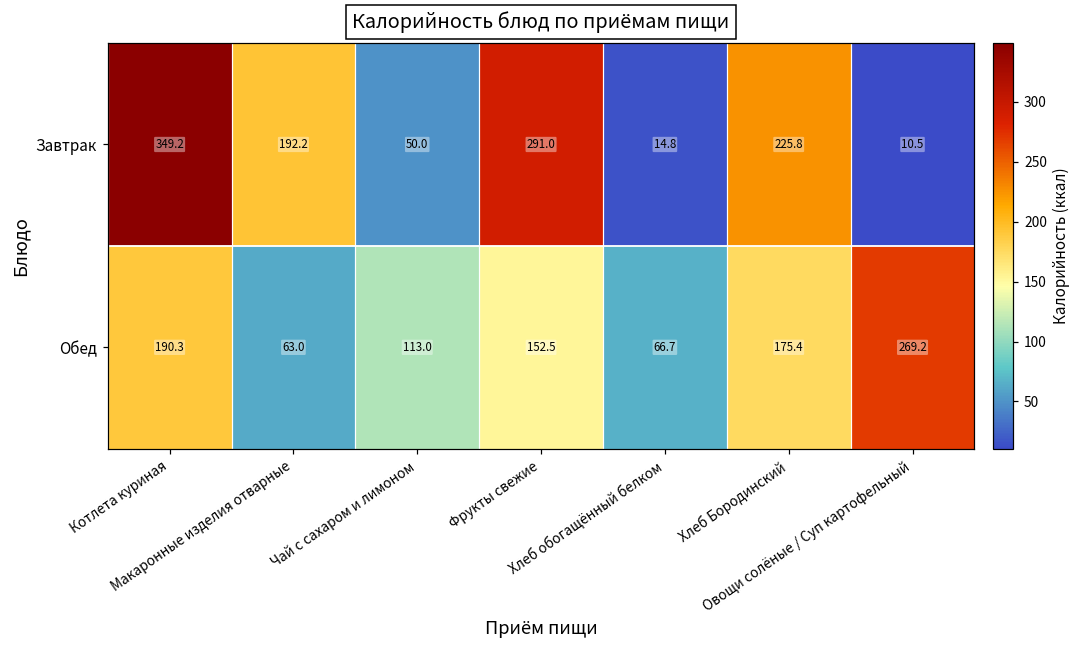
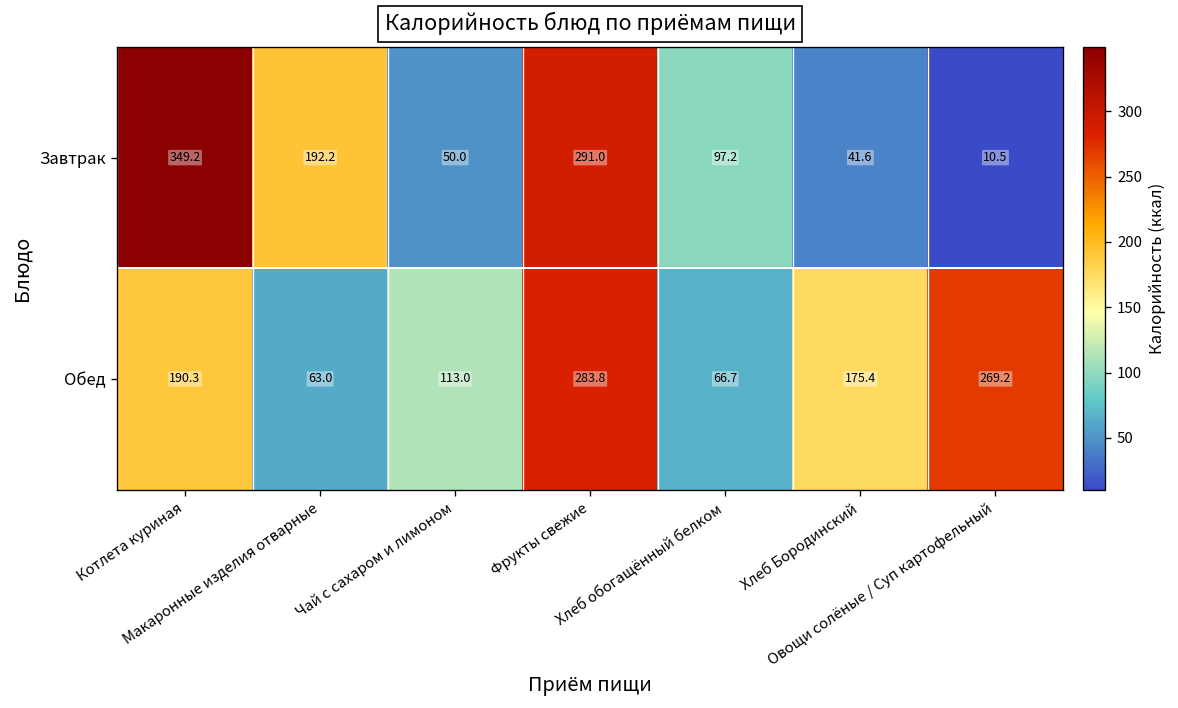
Завтрак, Хлеб обогащённый белком: 14.8 -> 97.2
Завтрак, Хлеб Бородинский: 225.8 -> 41.6
Обед, Фрукты свежие: 152.5 -> 283.8
